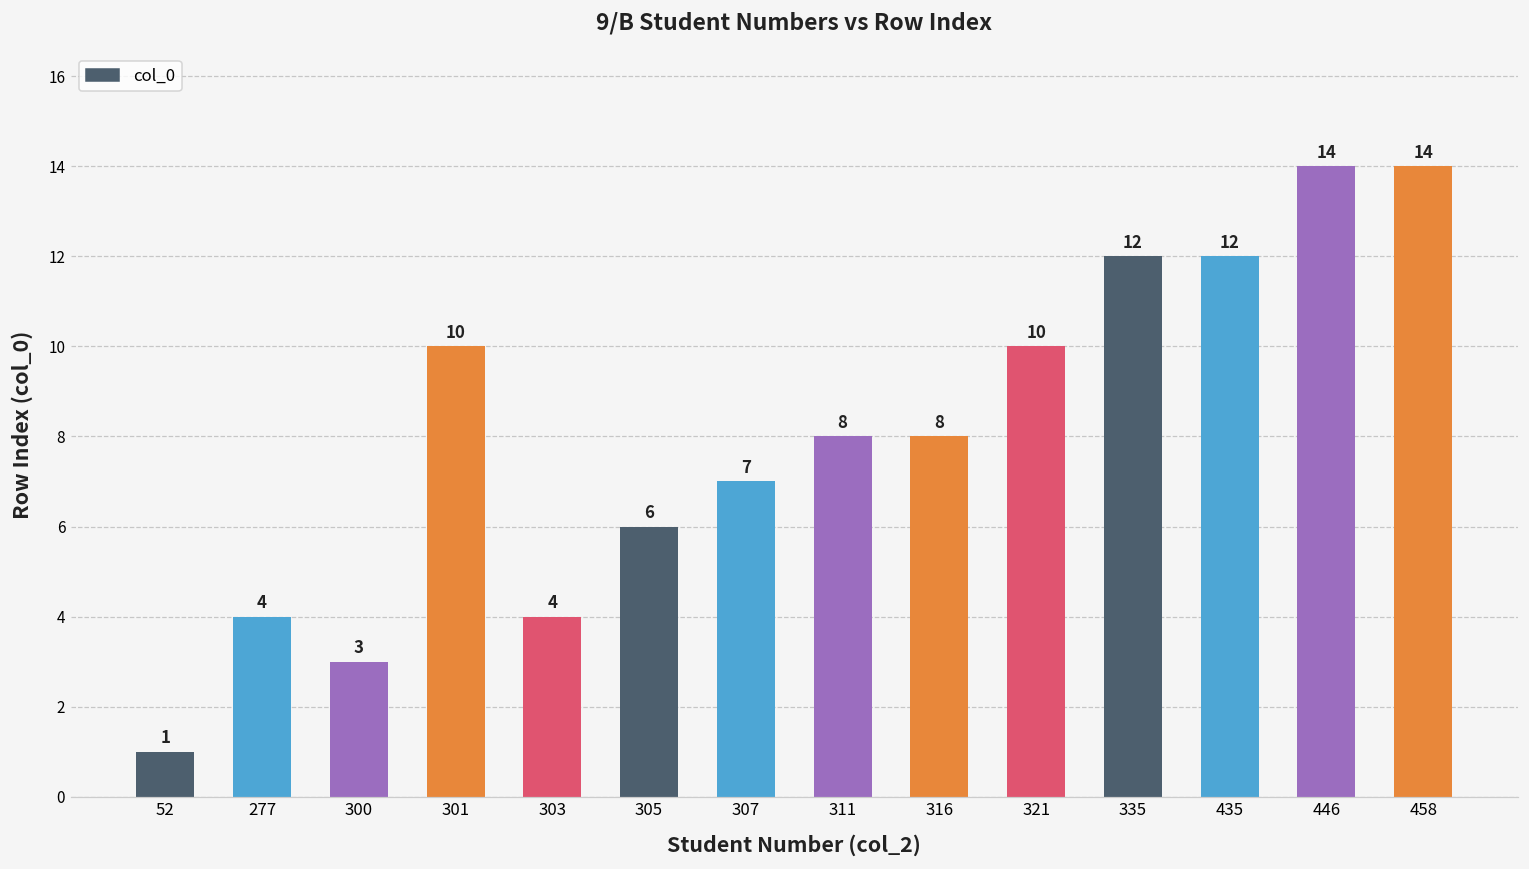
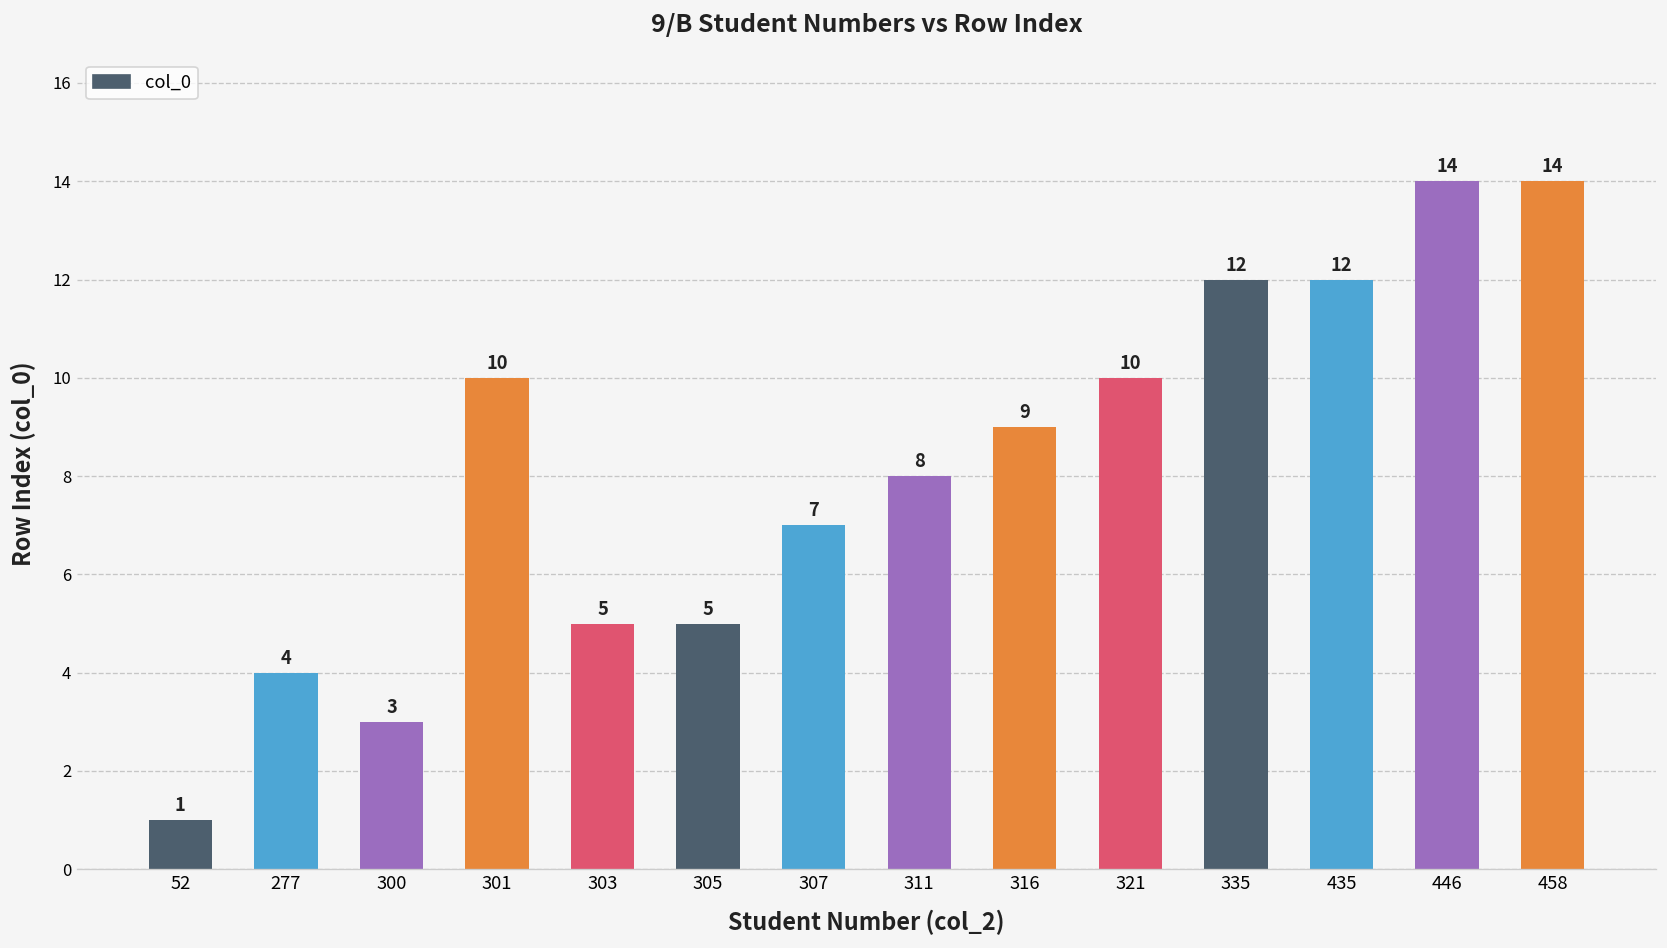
303: 4 -> 5
305: 6 -> 5
316: 8 -> 9
